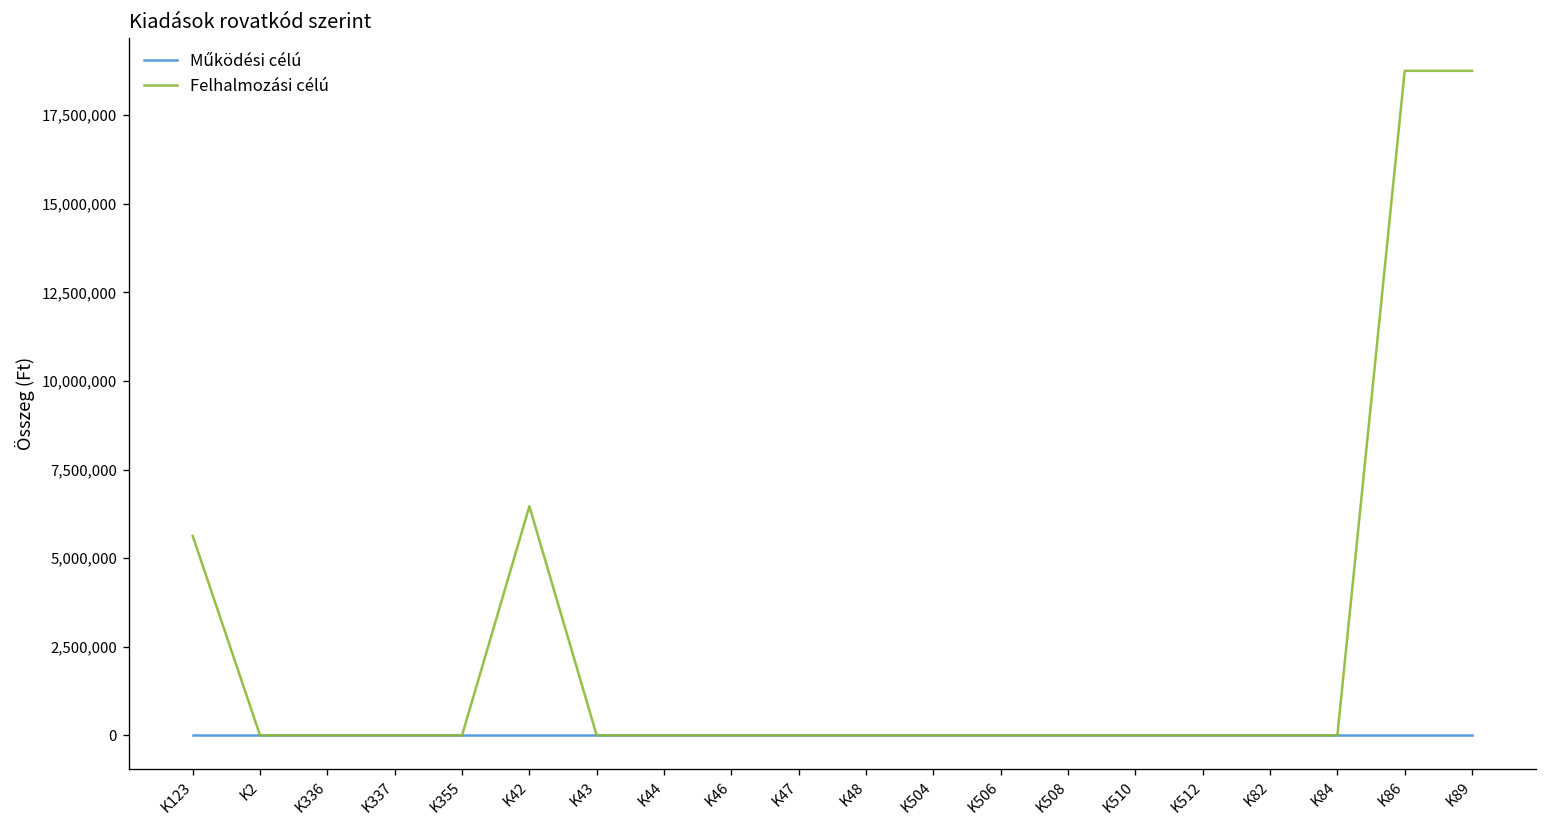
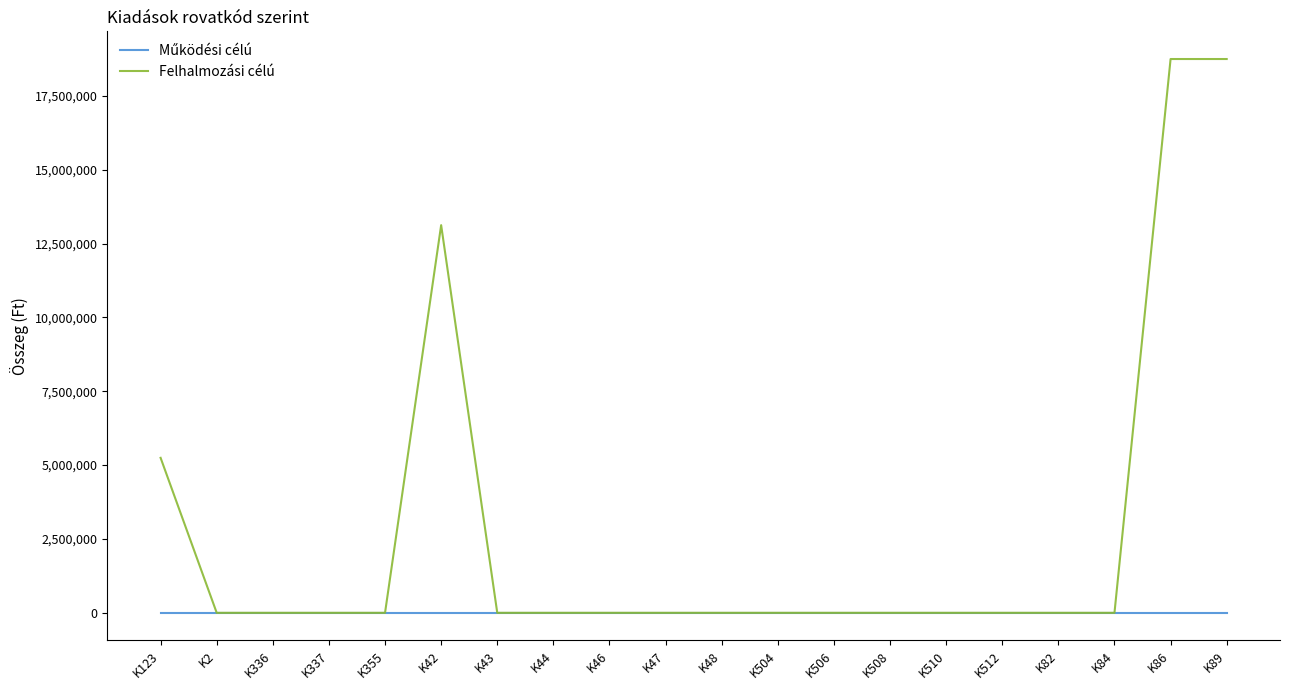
Felhalmozási célú, K123: 5,600,000 -> 5,200,000
Felhalmozási célú, K42: 6,500,000 -> 13,100,000
